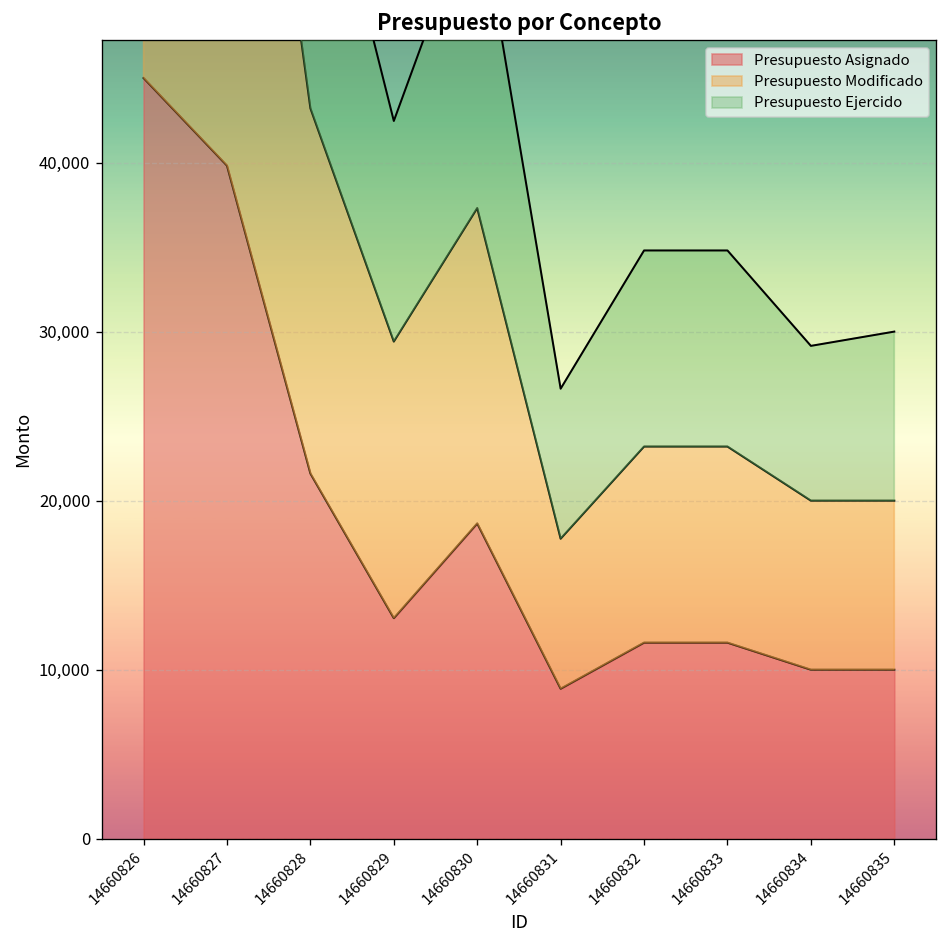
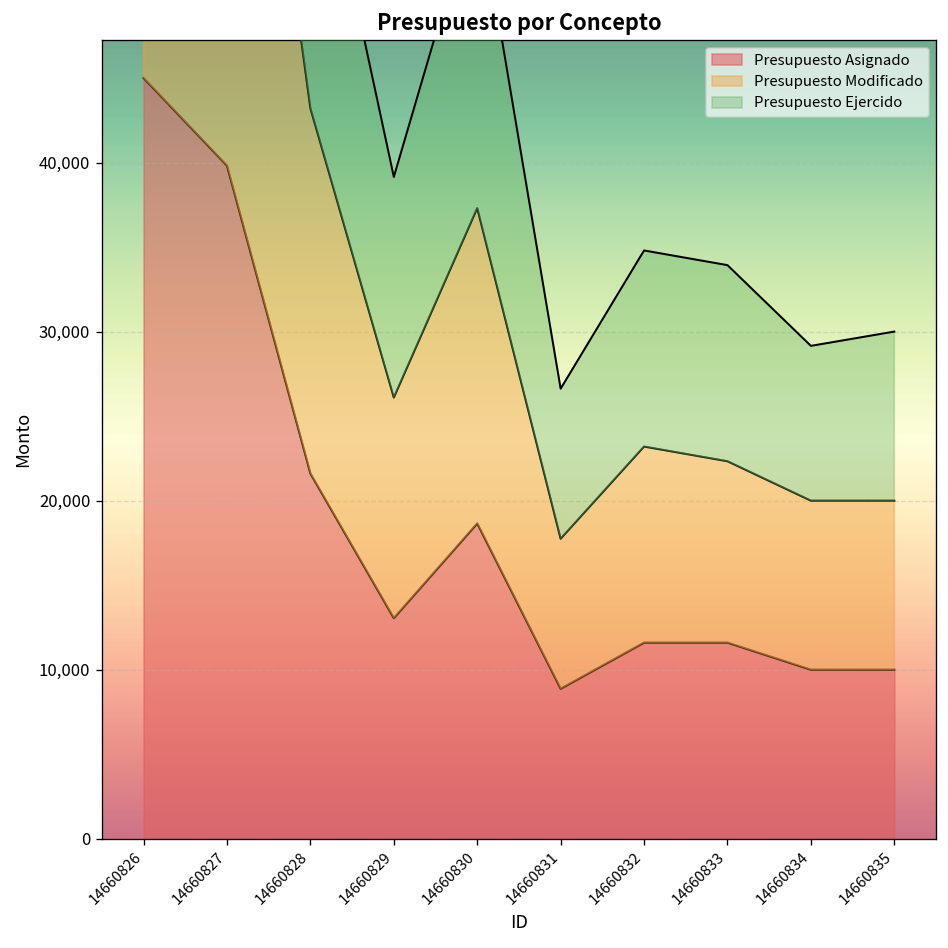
Presupuesto Modificado, 14660829: 16,400 -> 13,100
Presupuesto Modificado, 14660833: 11,600 -> 10,700
